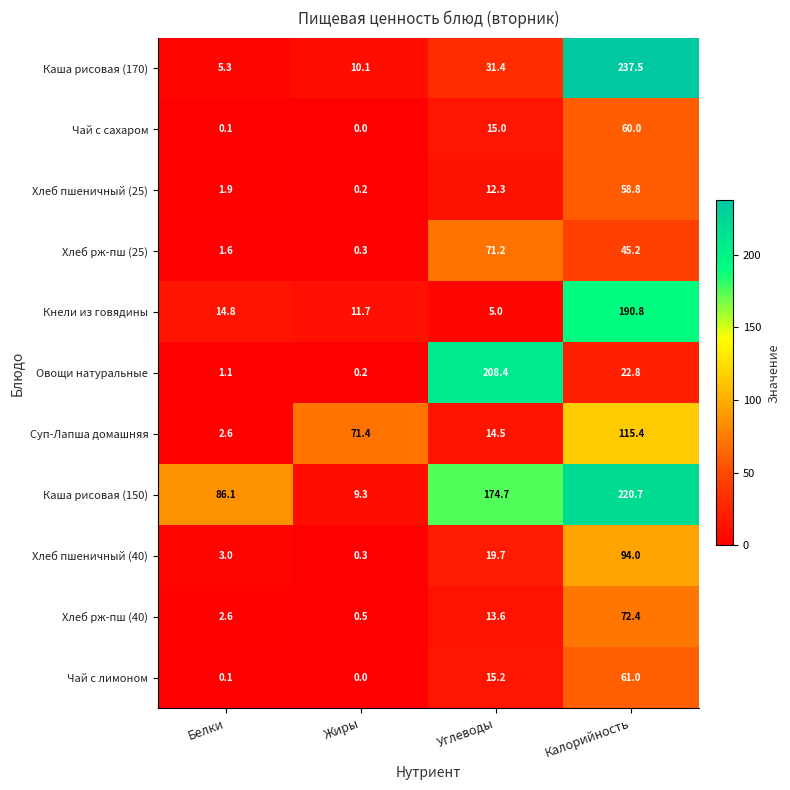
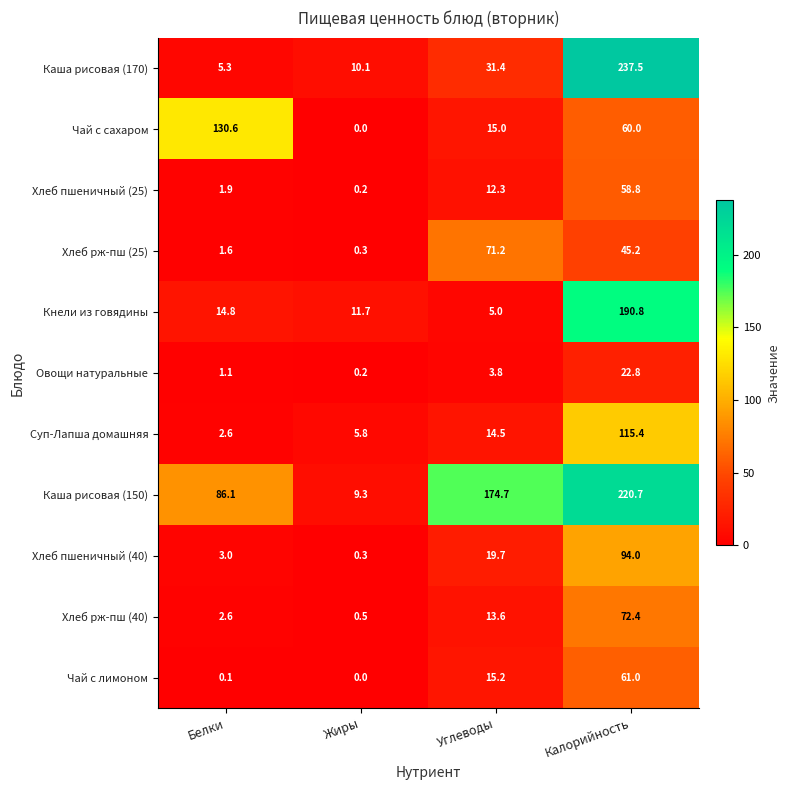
Чай с сахаром, Белки: 0.1 -> 130.6
Овощи натуральные, Углеводы: 208.4 -> 3.8
Суп-Лапша домашняя, Жиры: 71.4 -> 5.8
